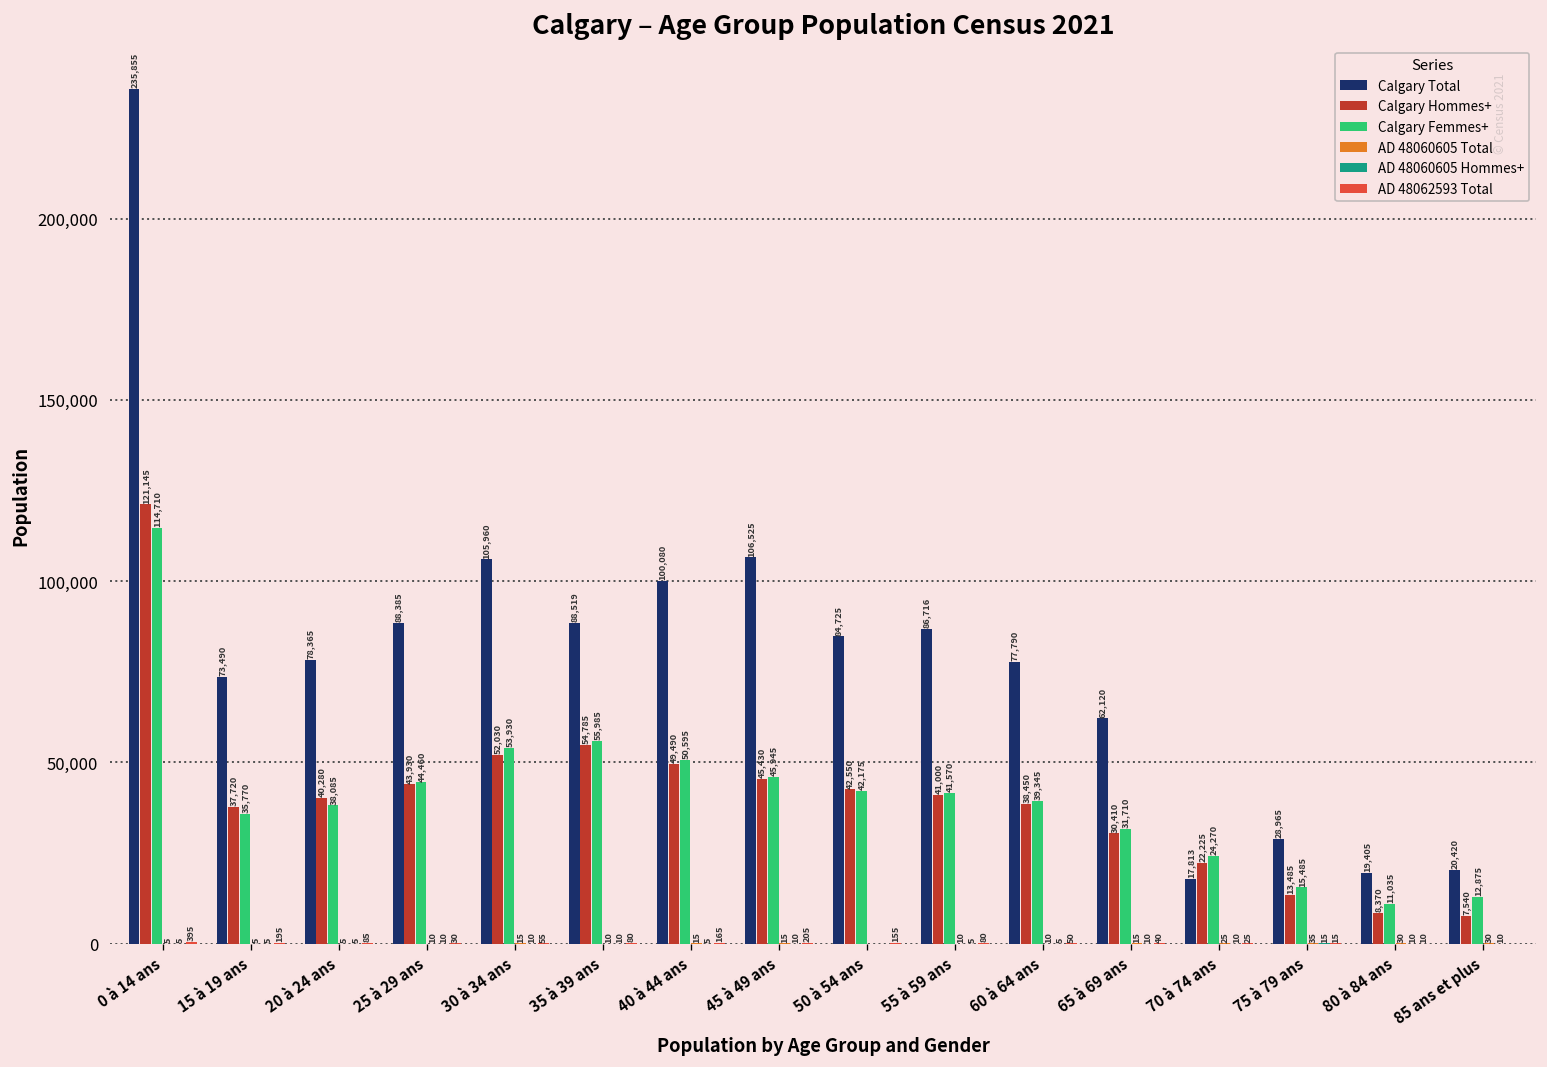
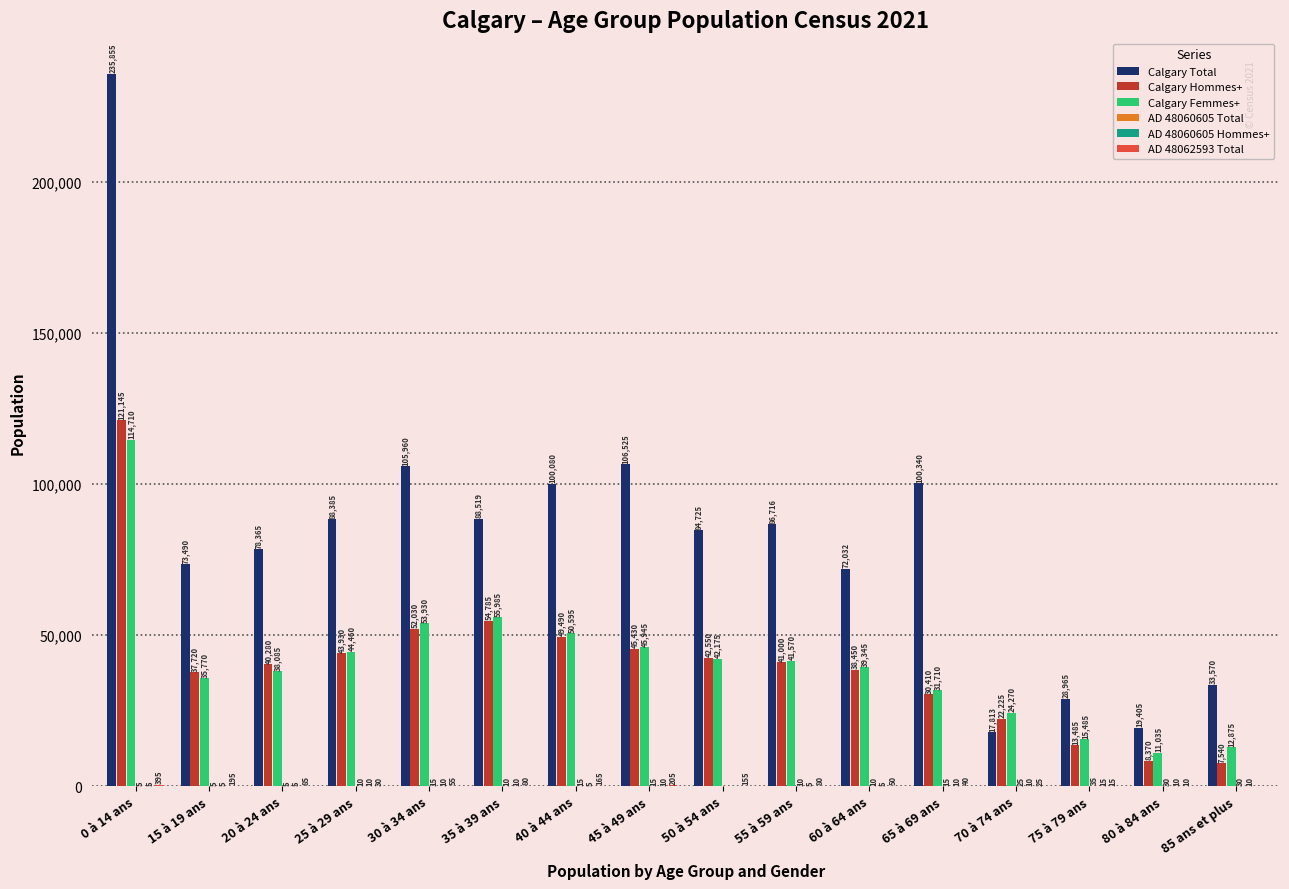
Calgary Total, 60 à 64 ans: 77,790 -> 72,032
Calgary Total, 65 à 69 ans: 62,120 -> 100,340
Calgary Total, 85 ans et plus: 20,420 -> 33,570
